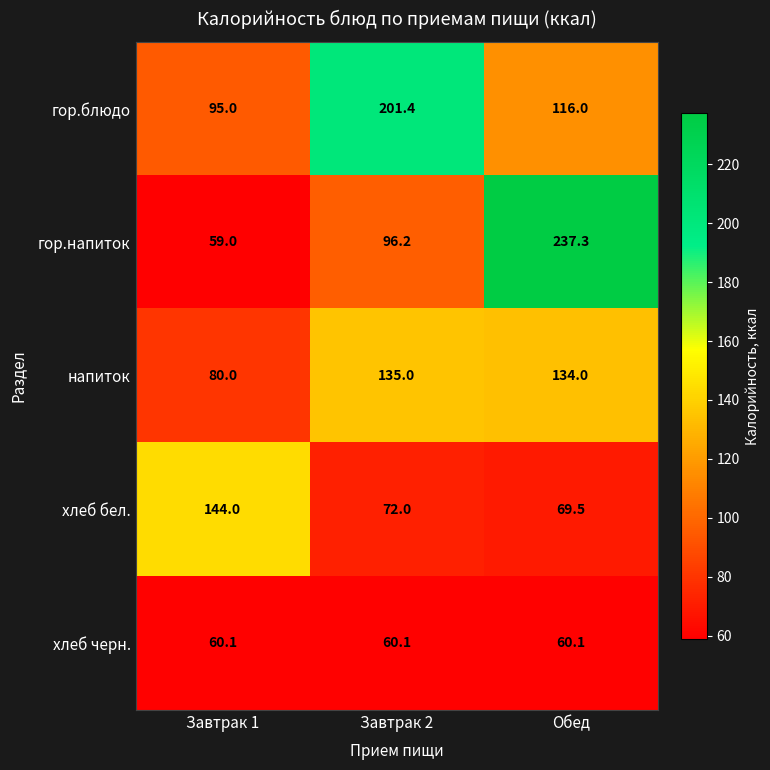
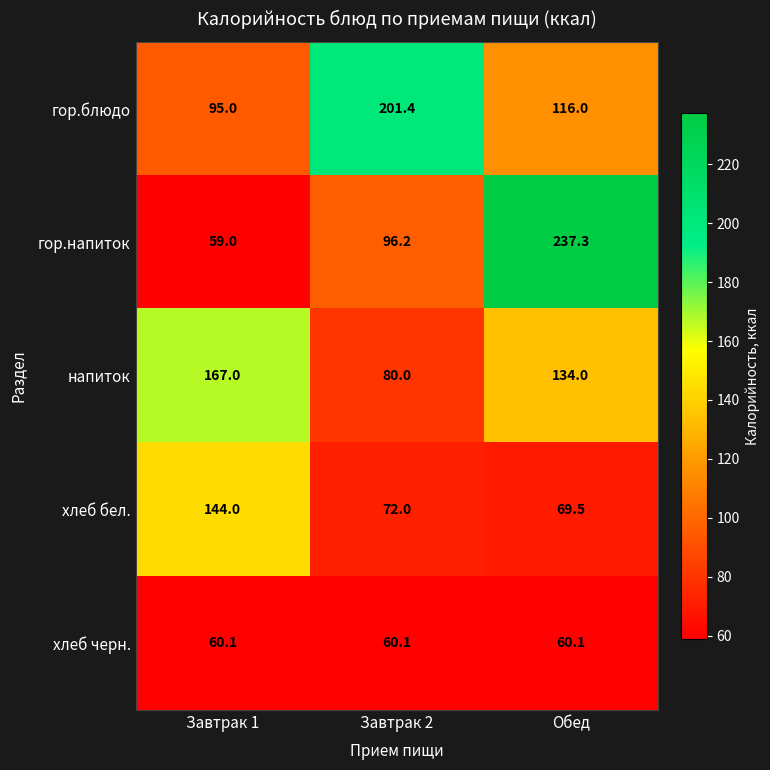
напиток, Завтрак 1: 80.0 -> 167.0
напиток, Завтрак 2: 135.0 -> 80.0
